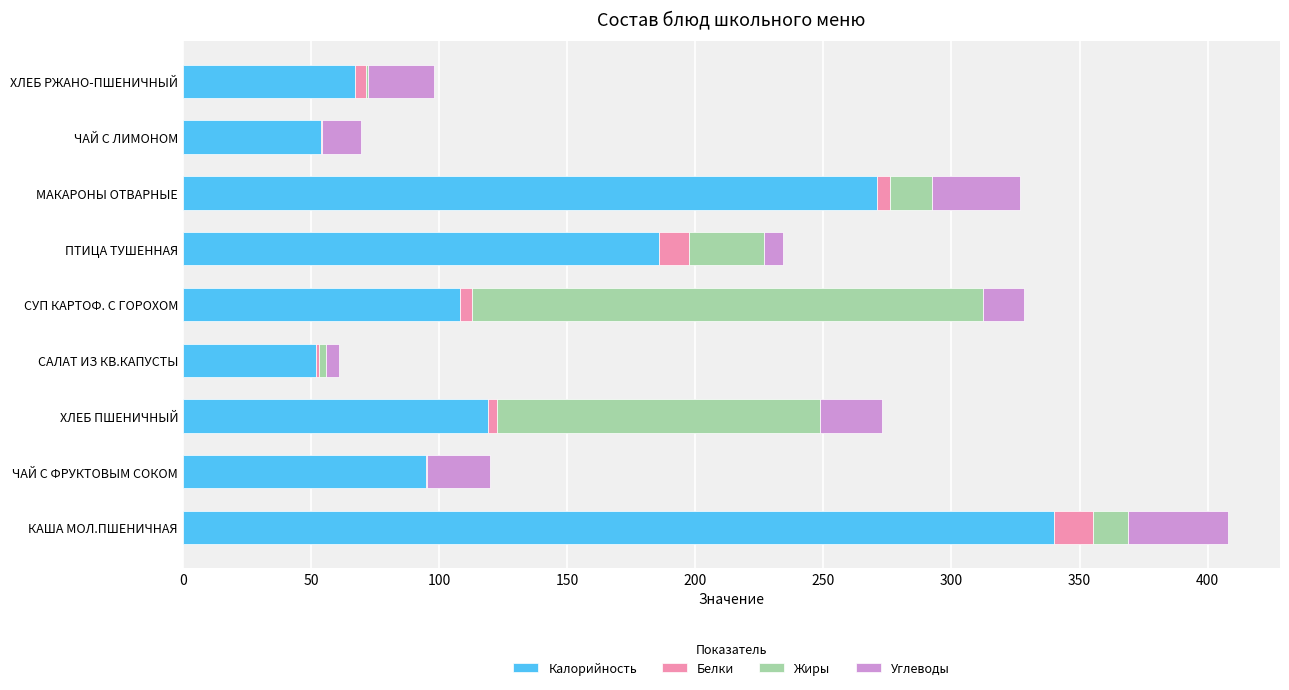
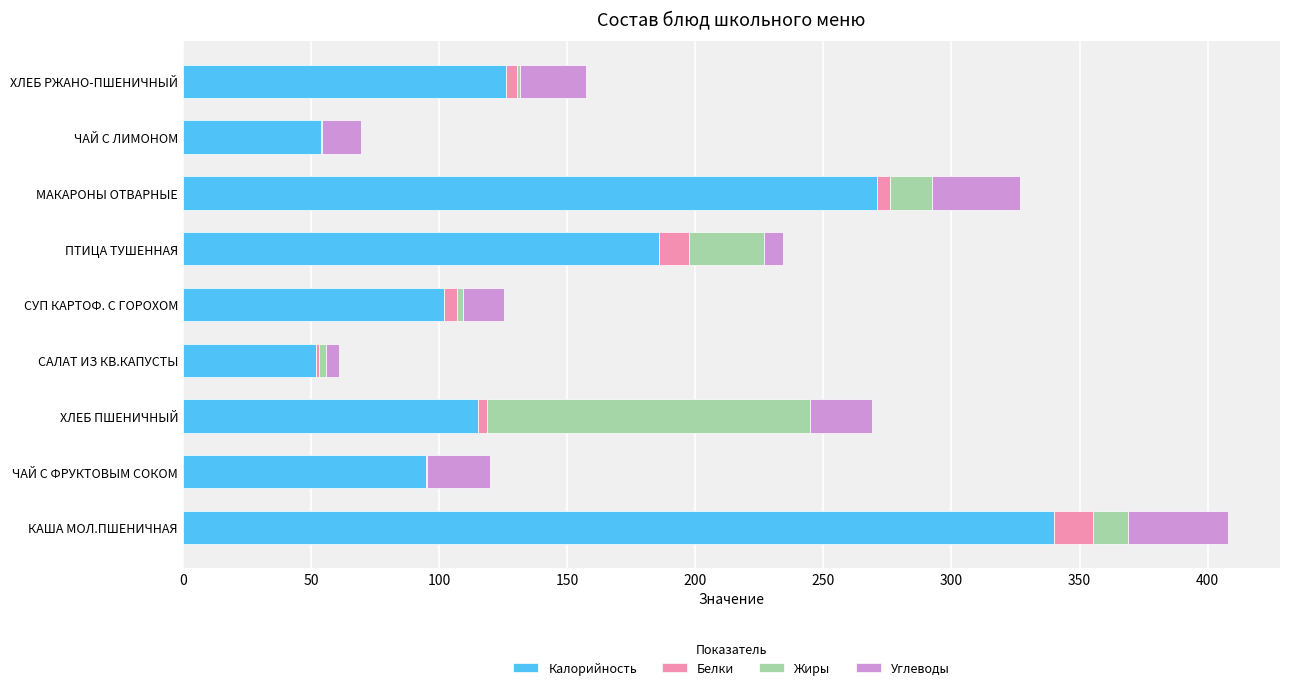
Калорийность, ХЛЕБ РЖАНО-ПШЕНИЧНЫЙ: 67 -> 126
Калорийность, СУП КАРТОФ. С ГОРОХОМ: 108 -> 102
Жиры, СУП КАРТОФ. С ГОРОХОМ: 199 -> 2
Калорийность, ХЛЕБ ПШЕНИЧНЫЙ: 119 -> 115
